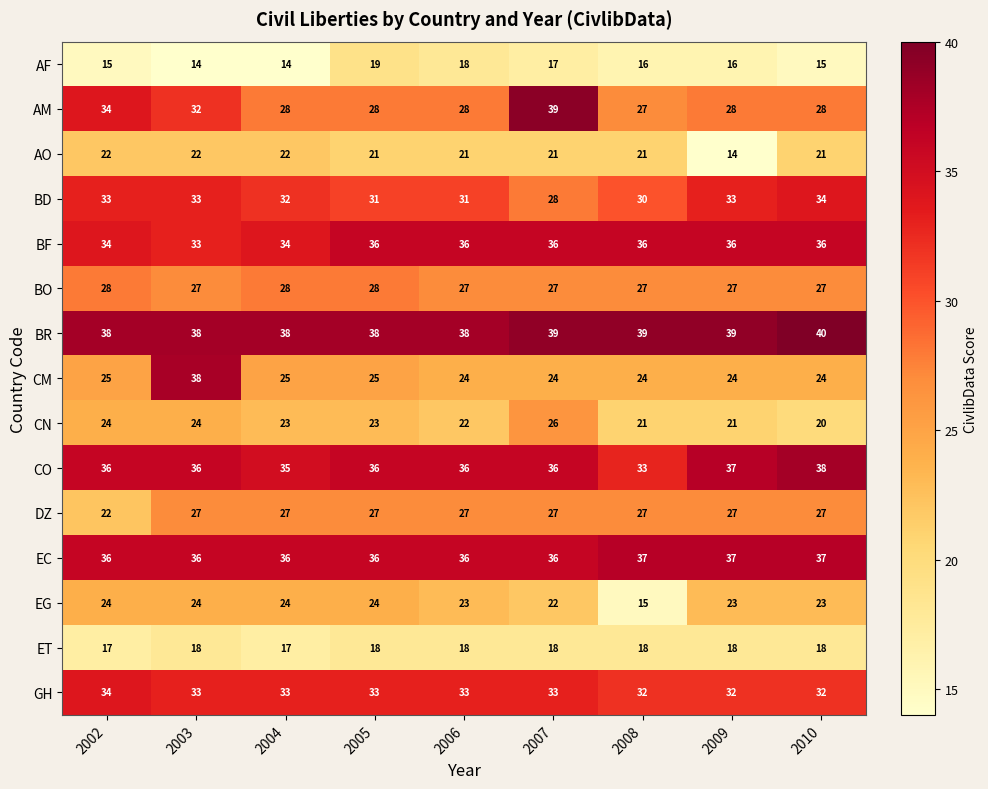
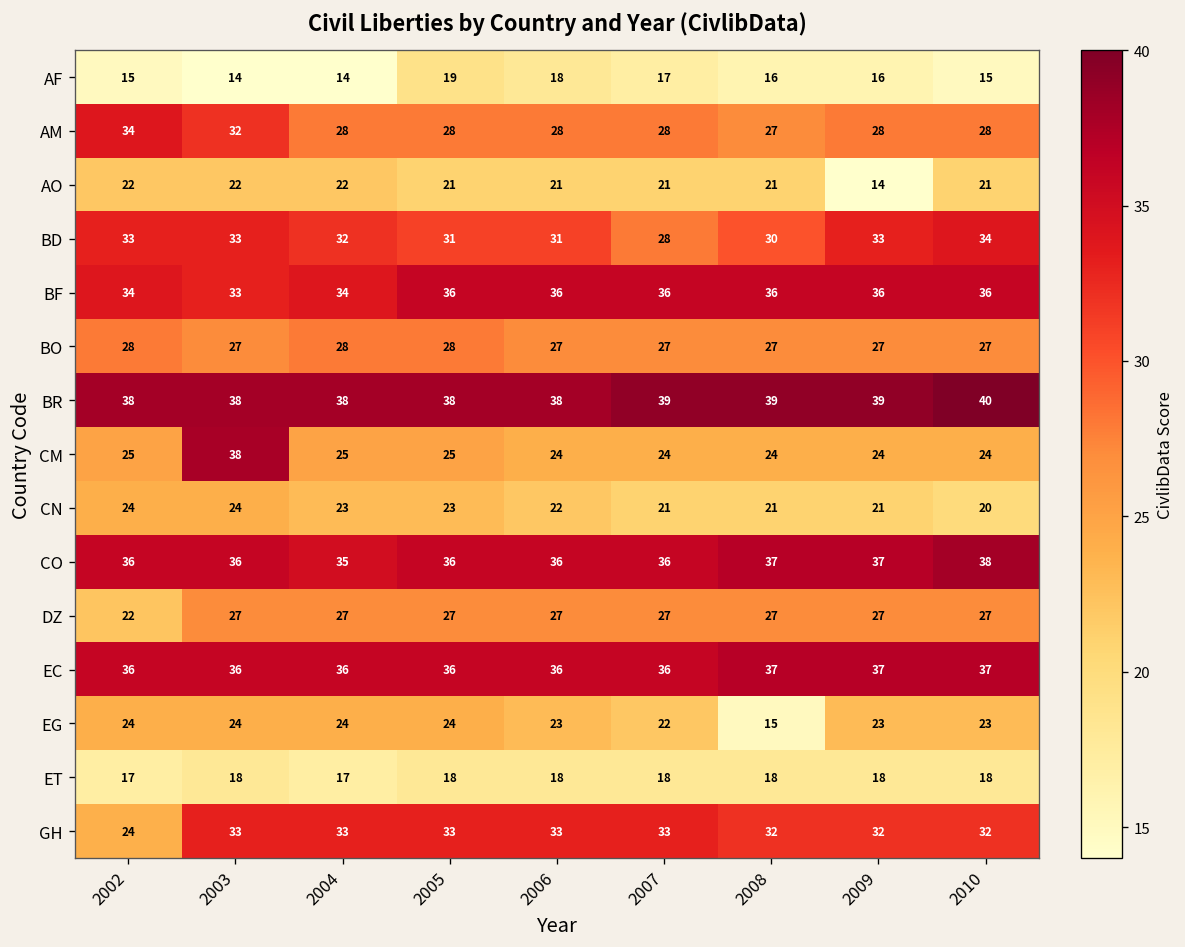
AM, 2007: 39 -> 28
CN, 2007: 26 -> 21
CO, 2008: 33 -> 37
GH, 2002: 34 -> 24
